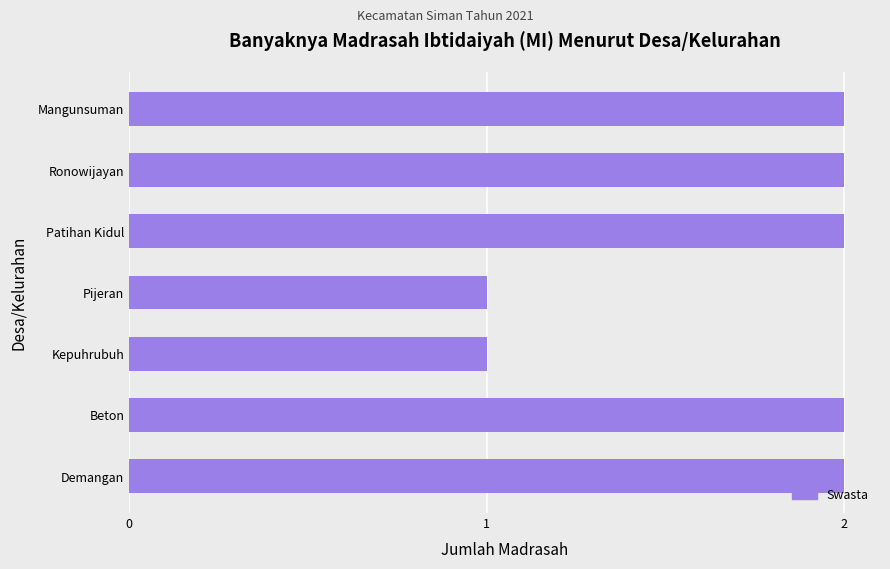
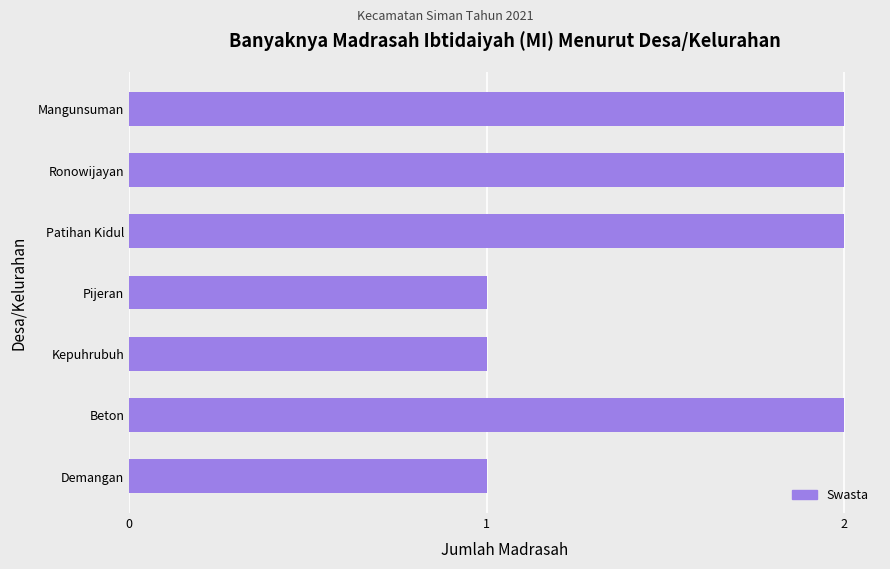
Demangan: 2 -> 1
